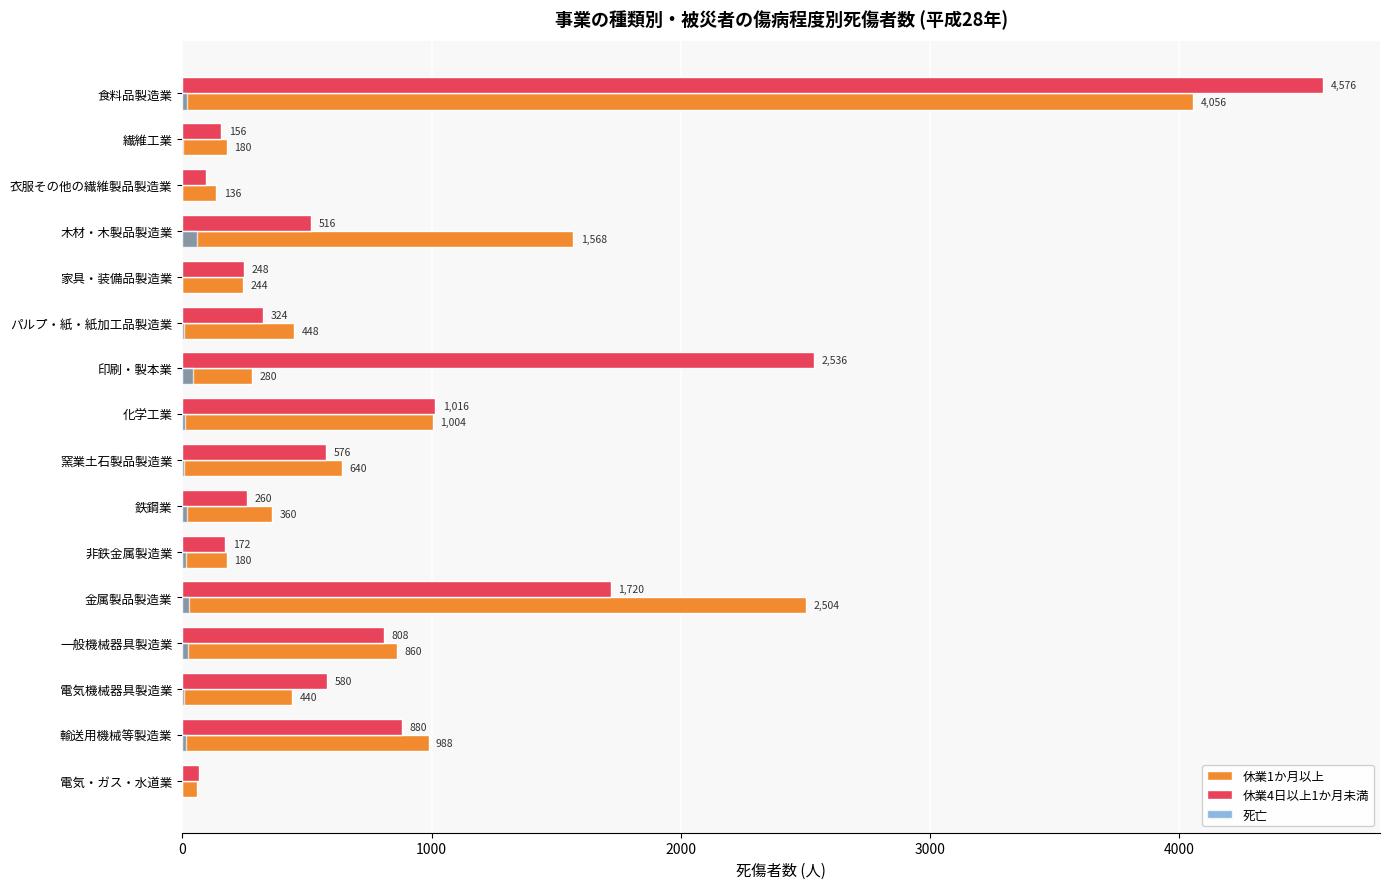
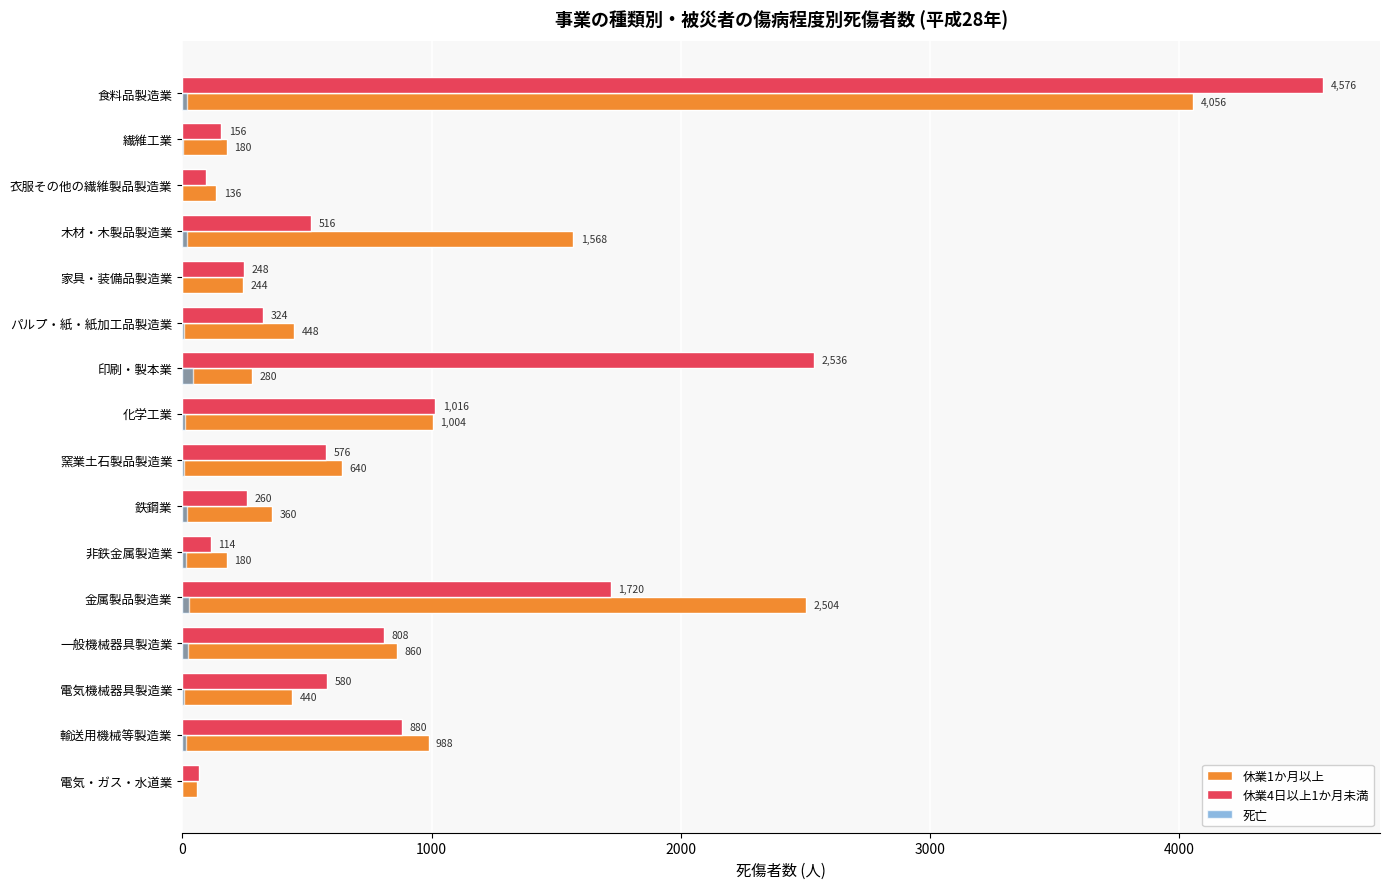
死亡, 木材・木製品製造業: 60 -> 20
休業4日以上1か月未満, 非鉄金属製造業: 172 -> 114
